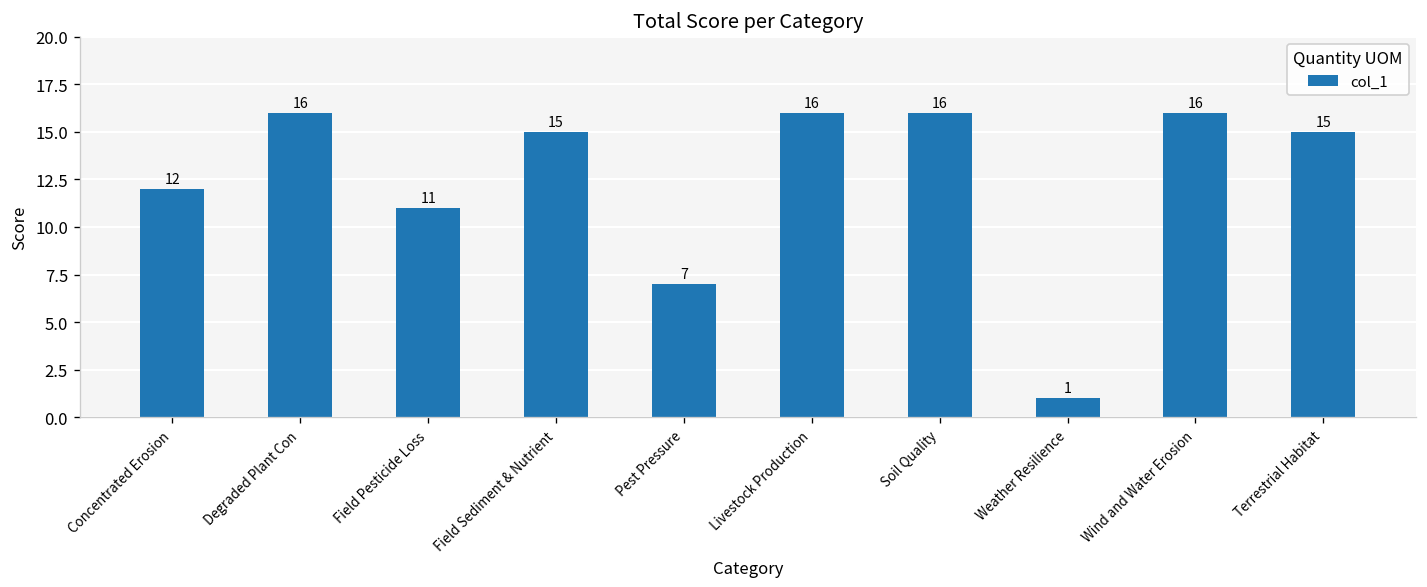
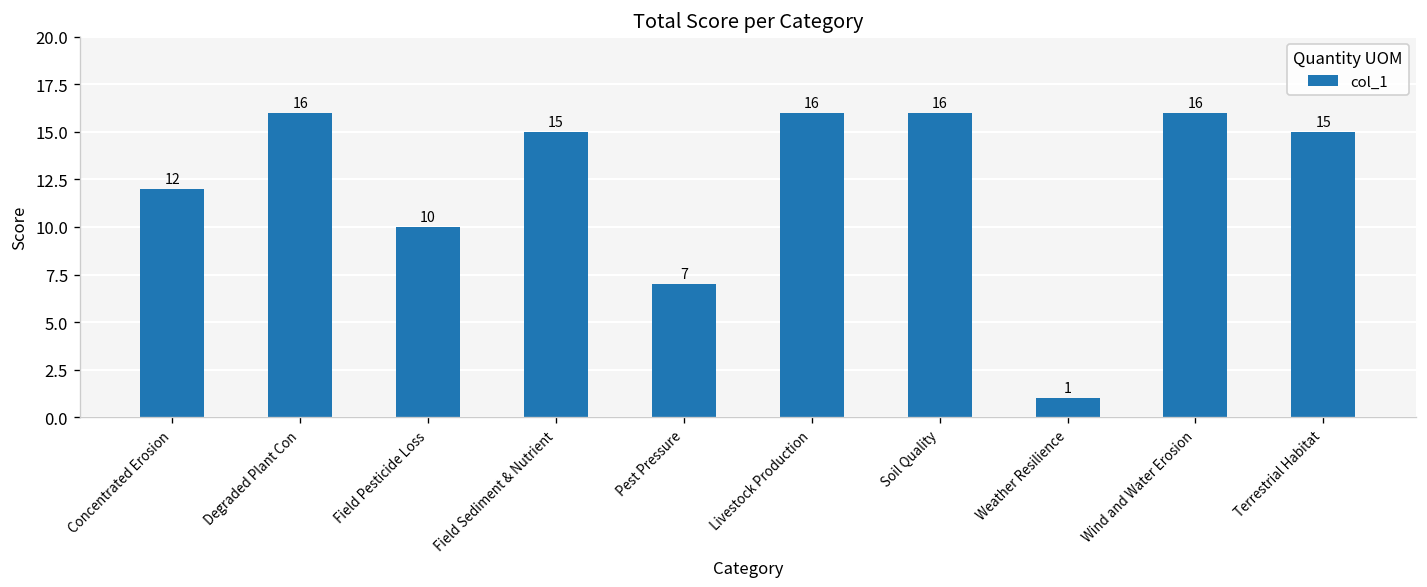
Field Pesticide Loss: 11 -> 10
